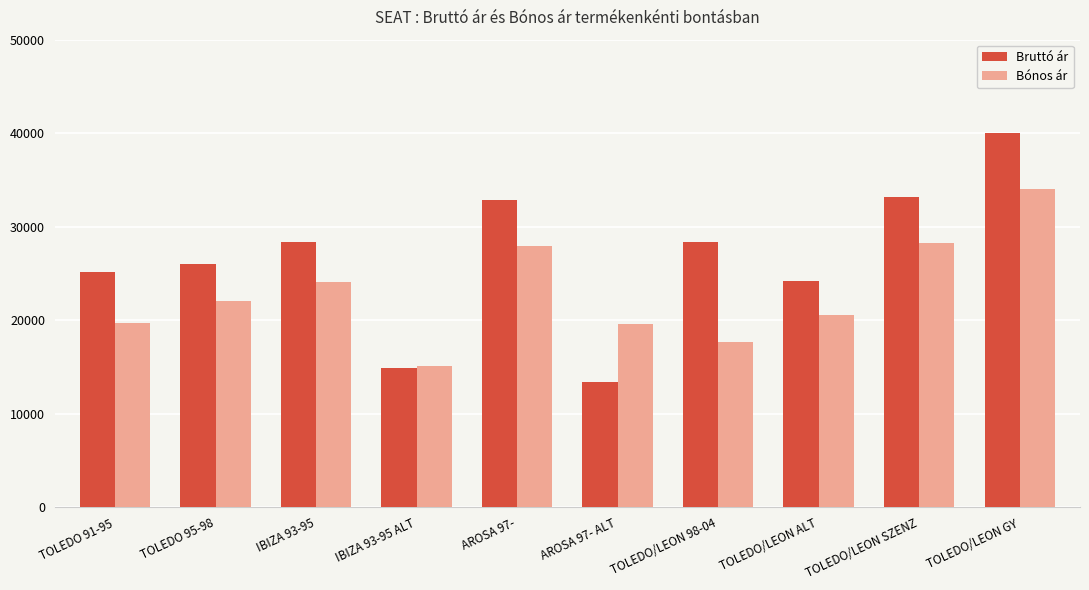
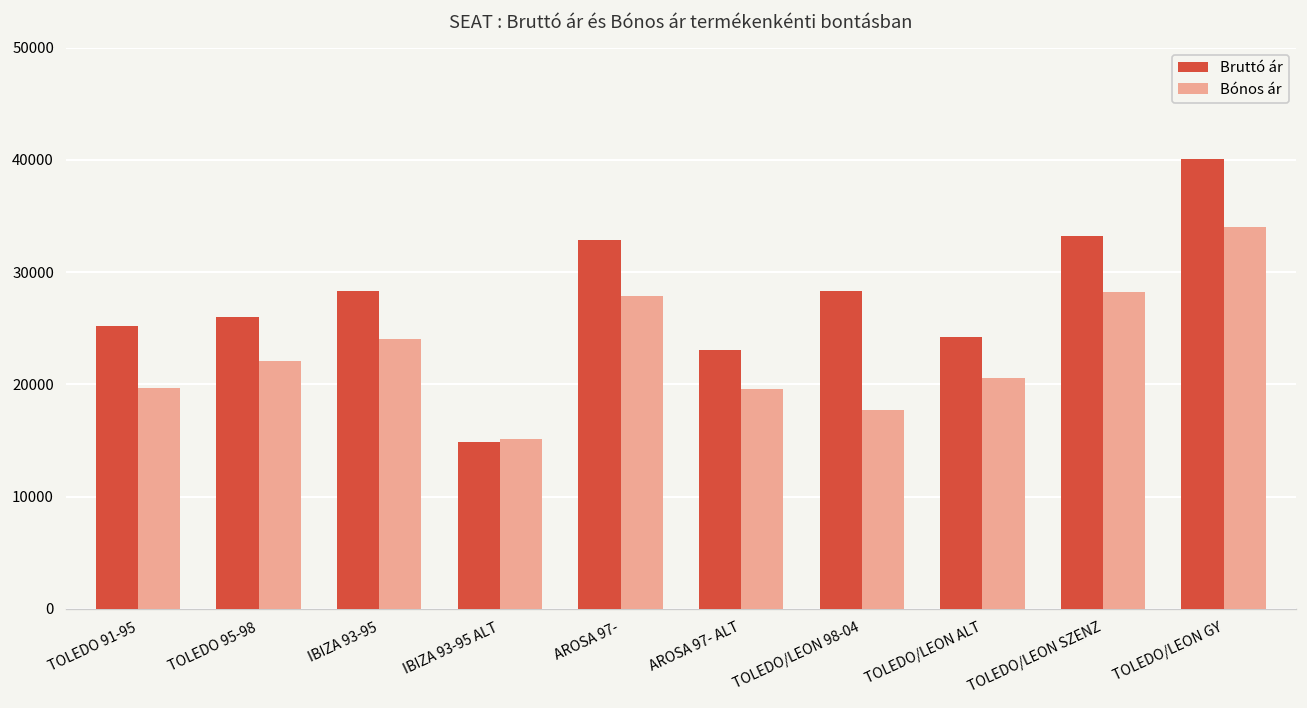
Bruttó ár, AROSA 97- ALT: 13000 -> 23000
